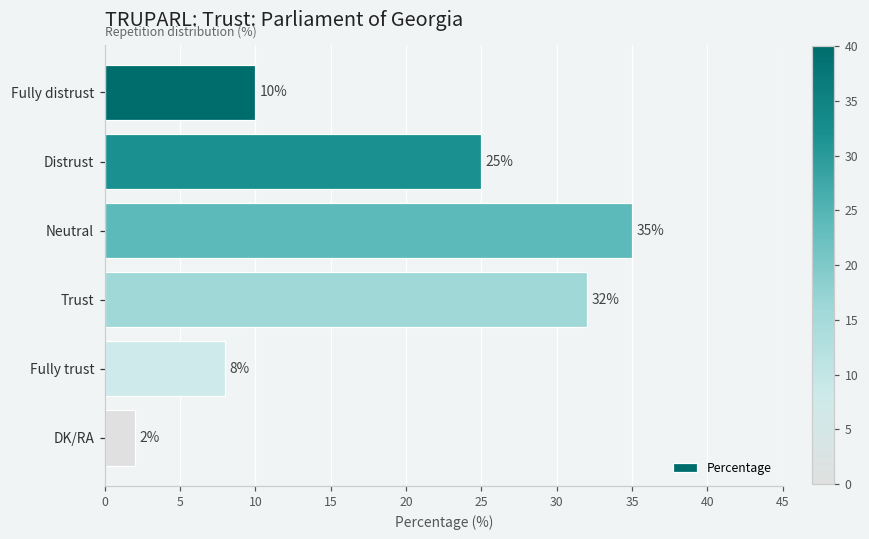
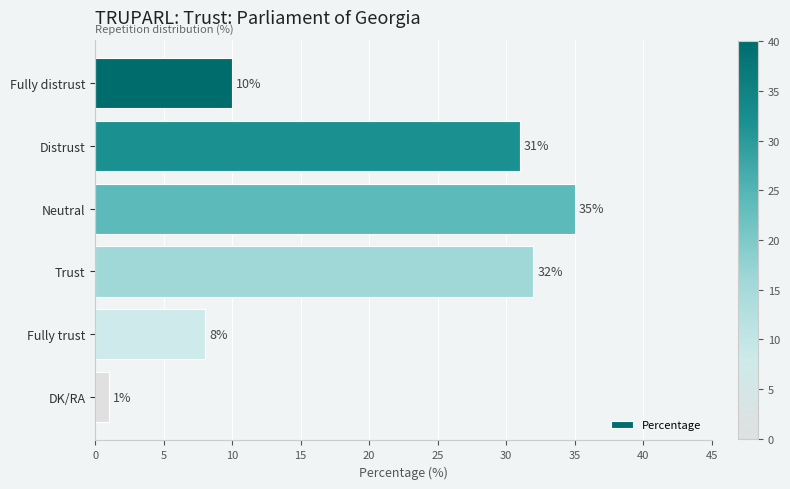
Distrust: 25% -> 31%
DK/RA: 2% -> 1%
